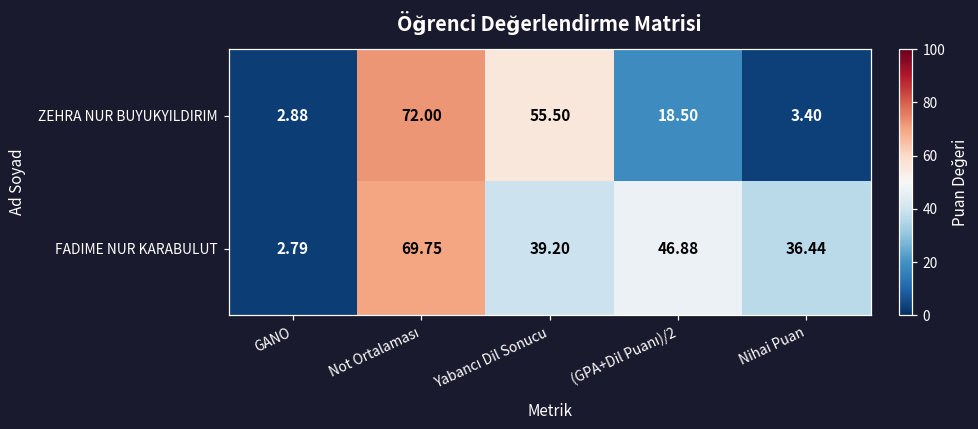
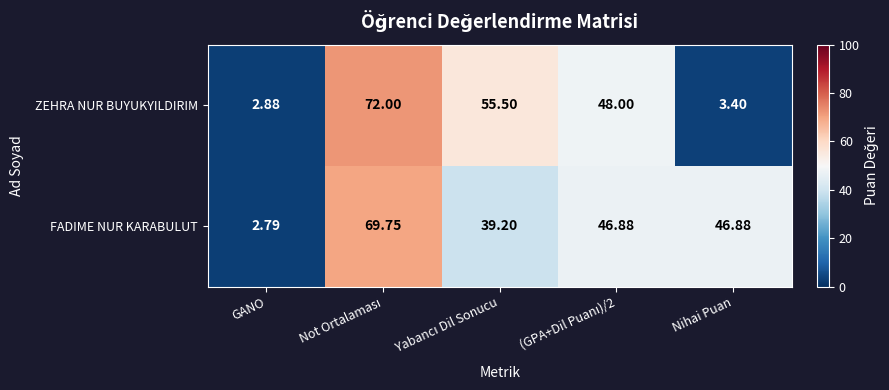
ZEHRA NUR BUYUKYILDIRIM, (GPA+Dil Puanı)/2: 18.50 -> 48.00
FADIME NUR KARABULUT, Nihai Puan: 36.44 -> 46.88
